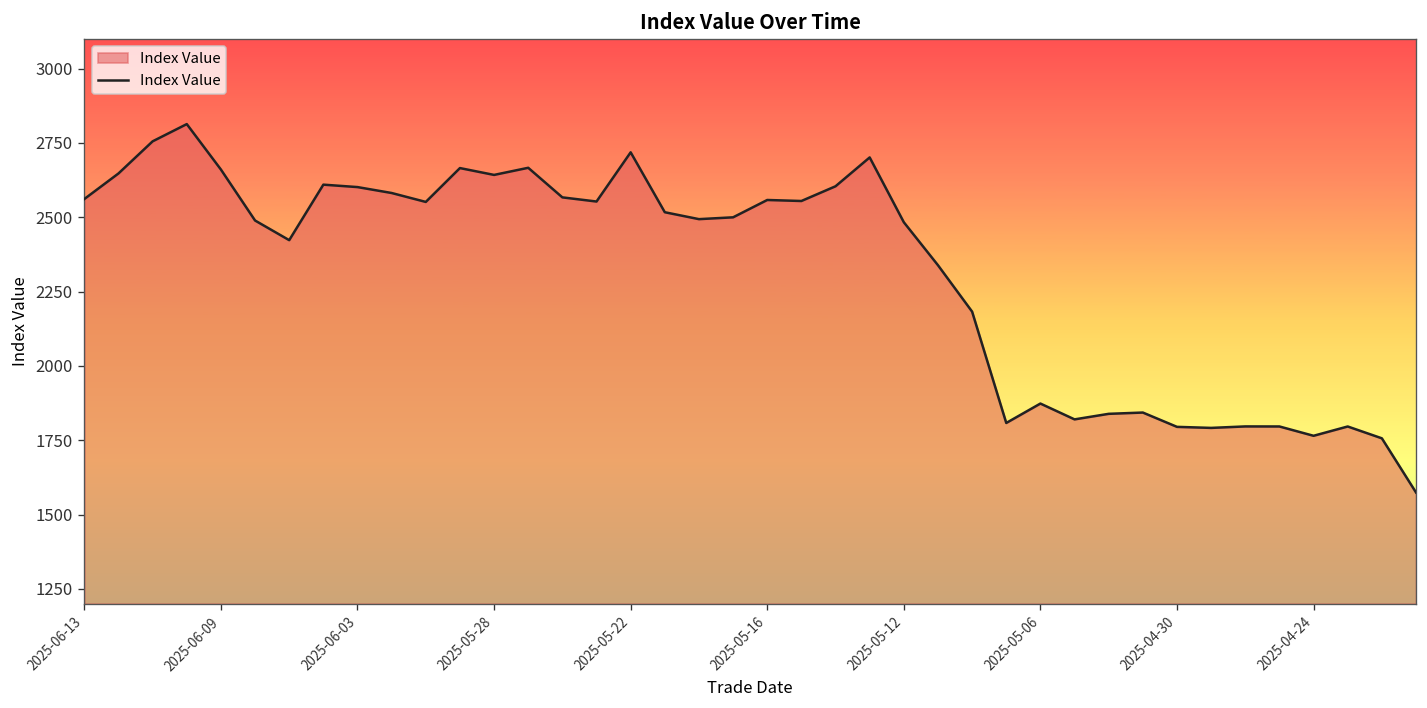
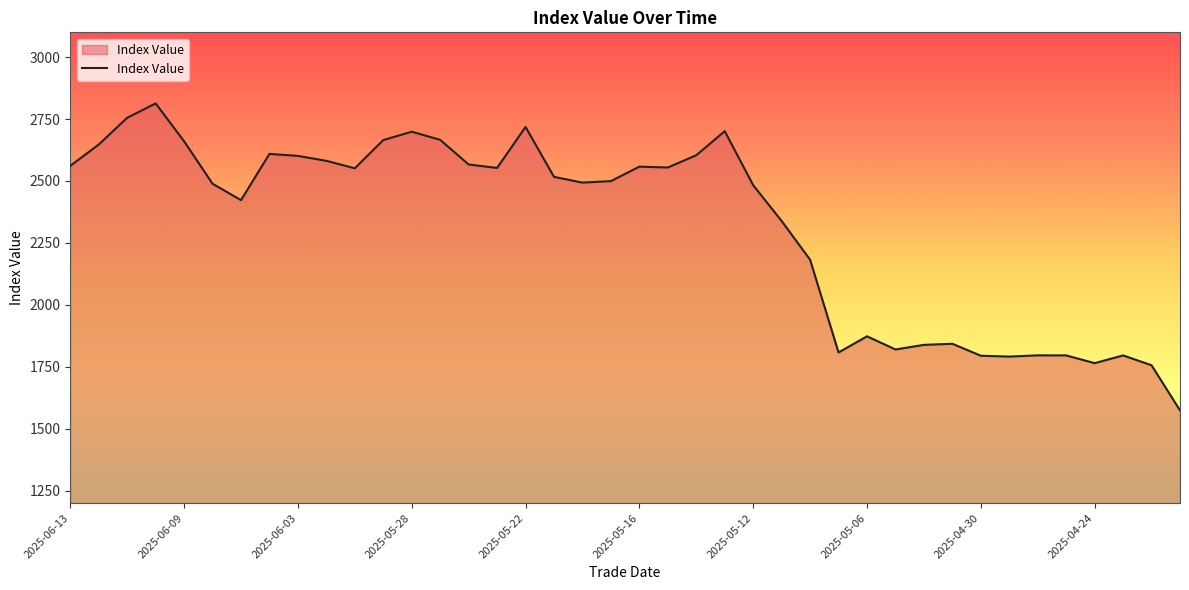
2025-05-28: 2640 -> 2700
